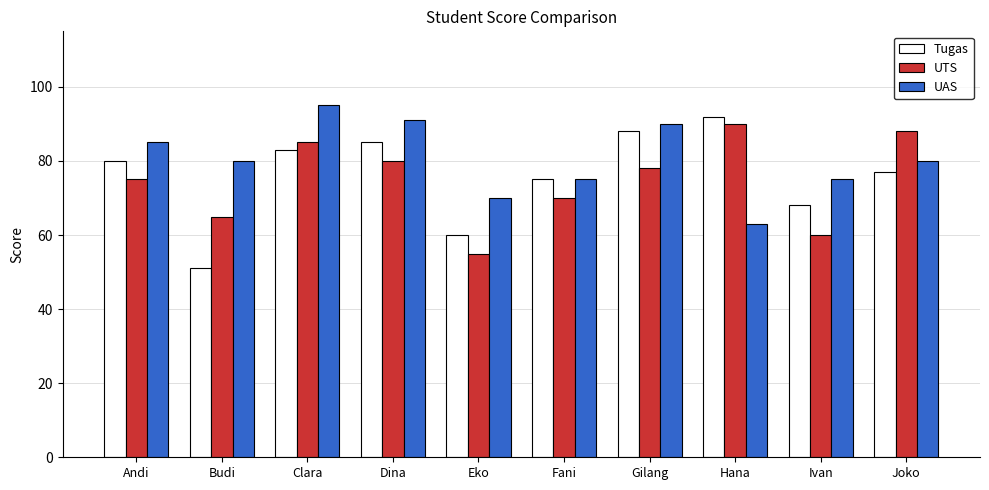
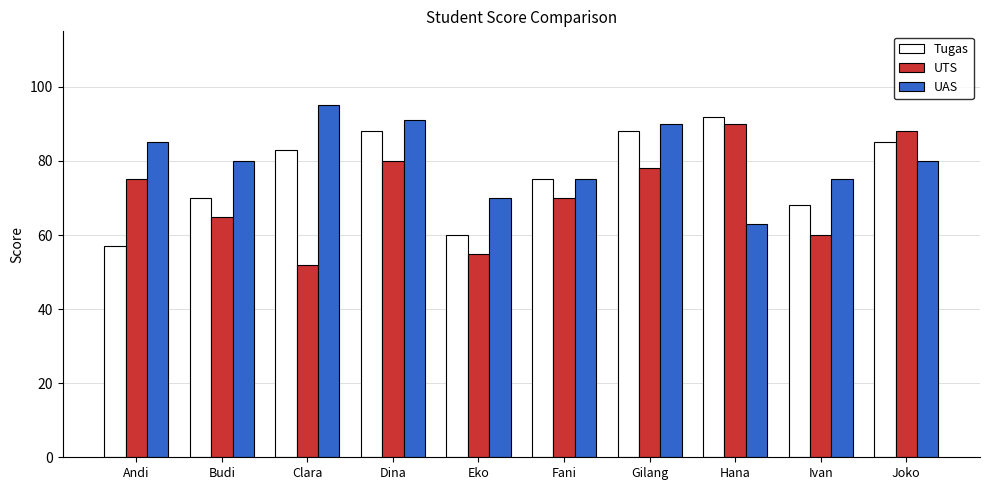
Tugas, Andi: 80 -> 57
Tugas, Budi: 51 -> 70
UTS, Clara: 85 -> 52
Tugas, Dina: 85 -> 88
Tugas, Joko: 77 -> 85
